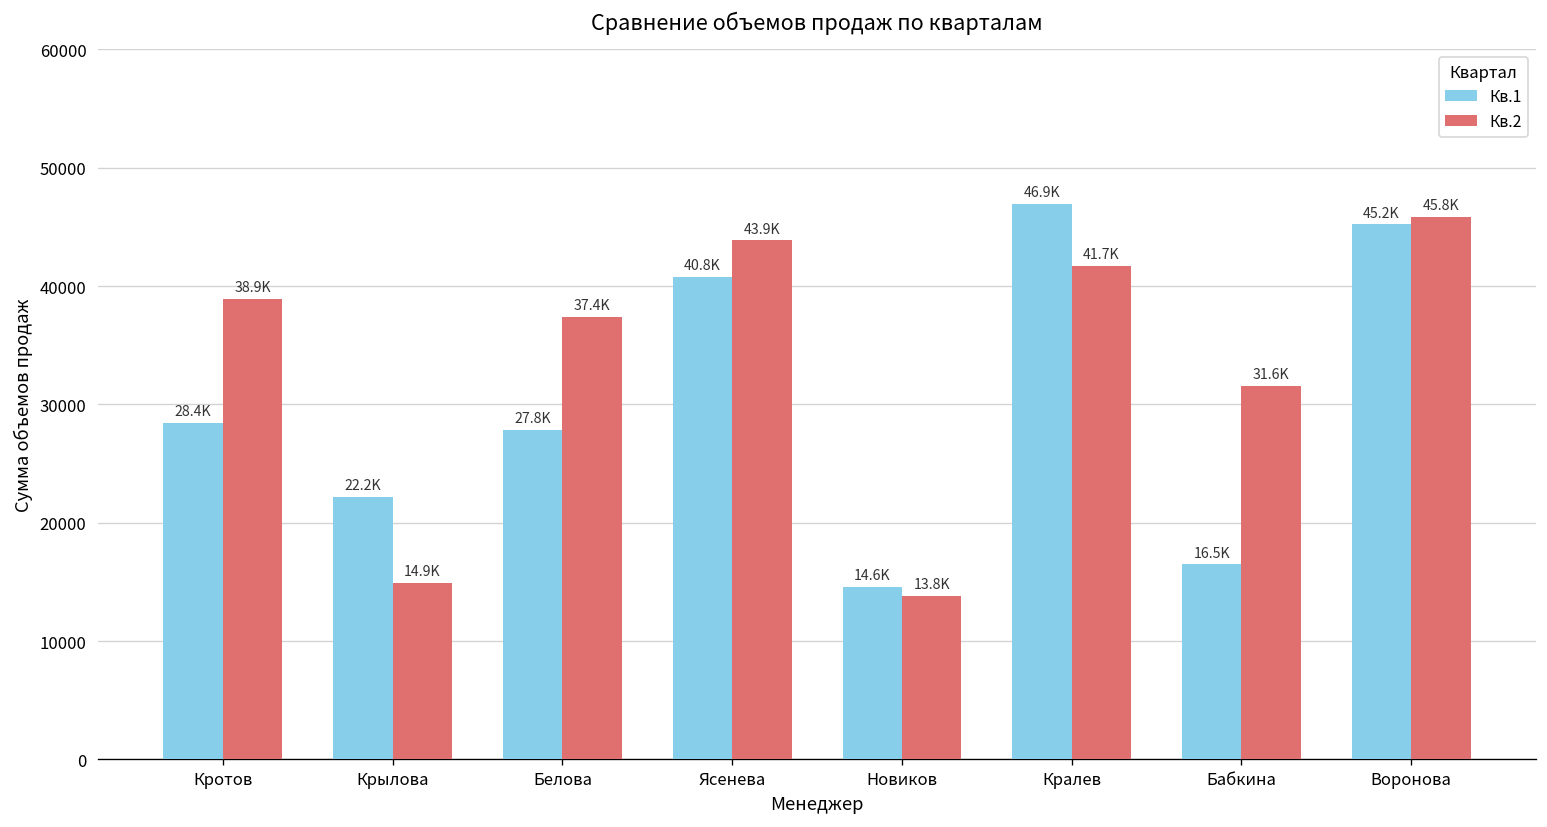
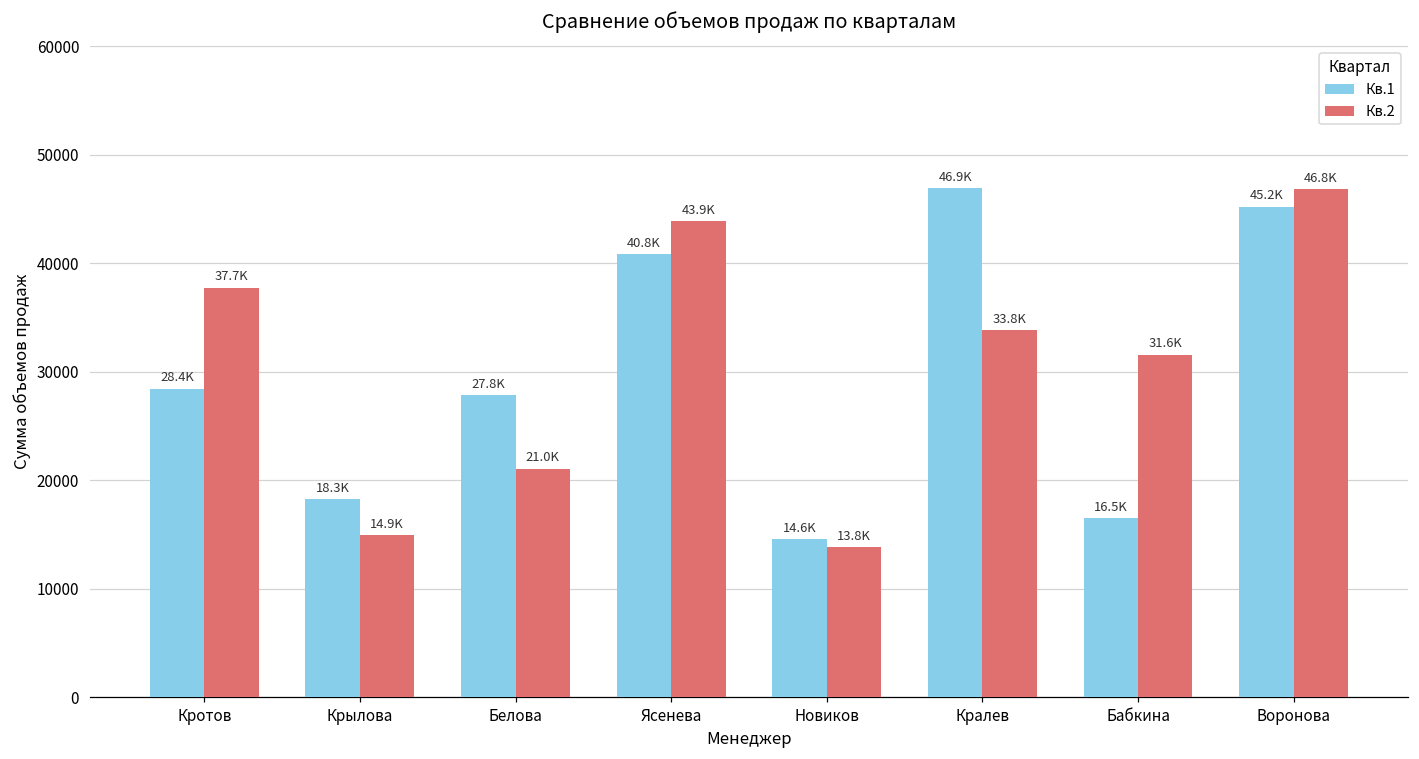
Кв.2, Кротов: 38.9K -> 37.7K
Кв.1, Крылова: 22.2K -> 18.3K
Кв.2, Белова: 37.4K -> 21.0K
Кв.2, Кралев: 41.7K -> 33.8K
Кв.2, Воронова: 45.8K -> 46.8K
